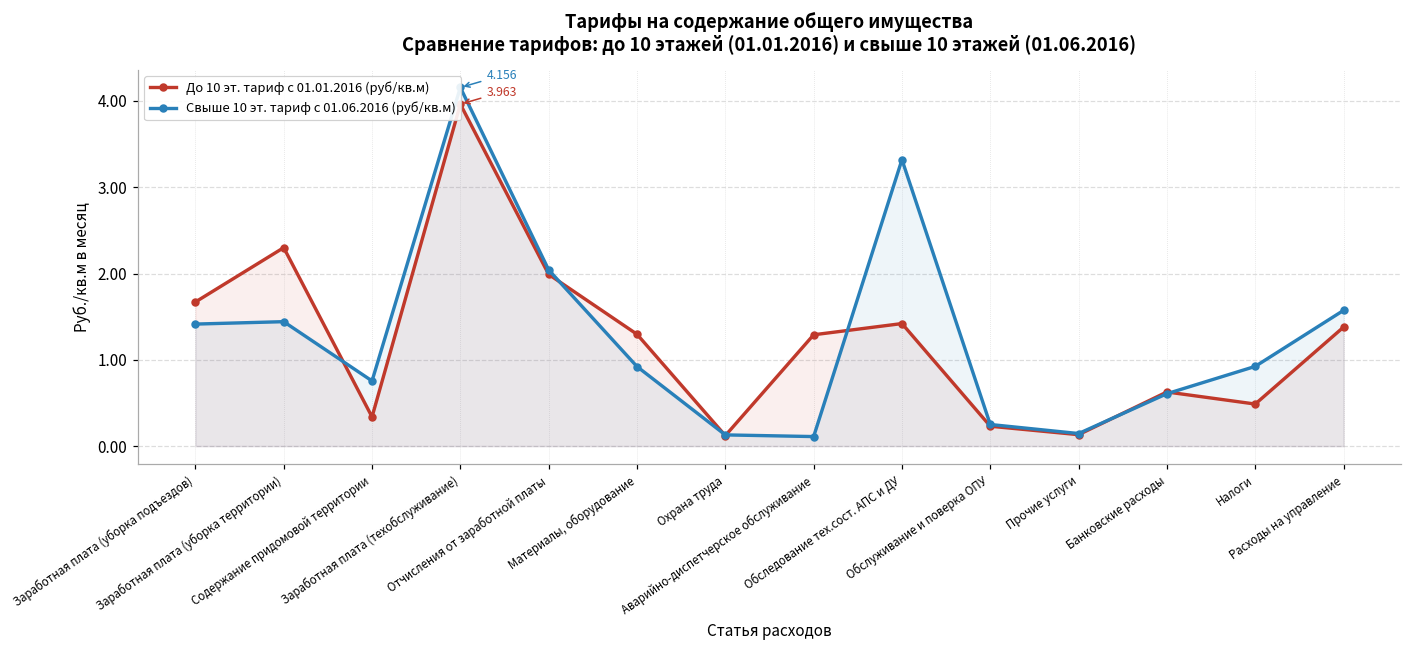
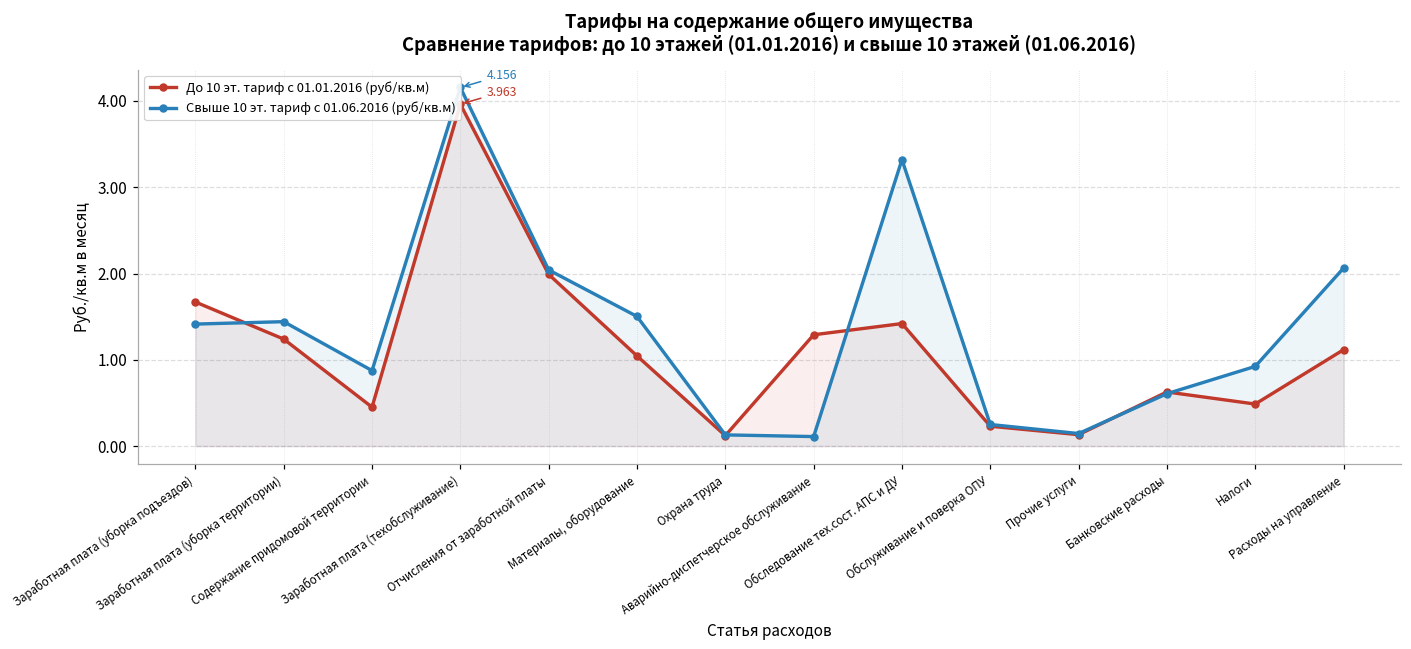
До 10 эт. тариф с 01.01.2016 (руб/кв.м), Заработная плата (уборка территории): 2.3 -> 1.2
До 10 эт. тариф с 01.01.2016 (руб/кв.м), Содержание придомовой территории: 0.3 -> 0.5
Свыше 10 эт. тариф с 01.06.2016 (руб/кв.м), Содержание придомовой территории: 0.8 -> 0.9
До 10 эт. тариф с 01.01.2016 (руб/кв.м), Материалы, оборудование: 1.3 -> 1.0
Свыше 10 эт. тариф с 01.06.2016 (руб/кв.м), Материалы, оборудование: 0.9 -> 1.5
До 10 эт. тариф с 01.01.2016 (руб/кв.м), Расходы на управление: 1.4 -> 1.1
Свыше 10 эт. тариф с 01.06.2016 (руб/кв.м), Расходы на управление: 1.6 -> 2.1
